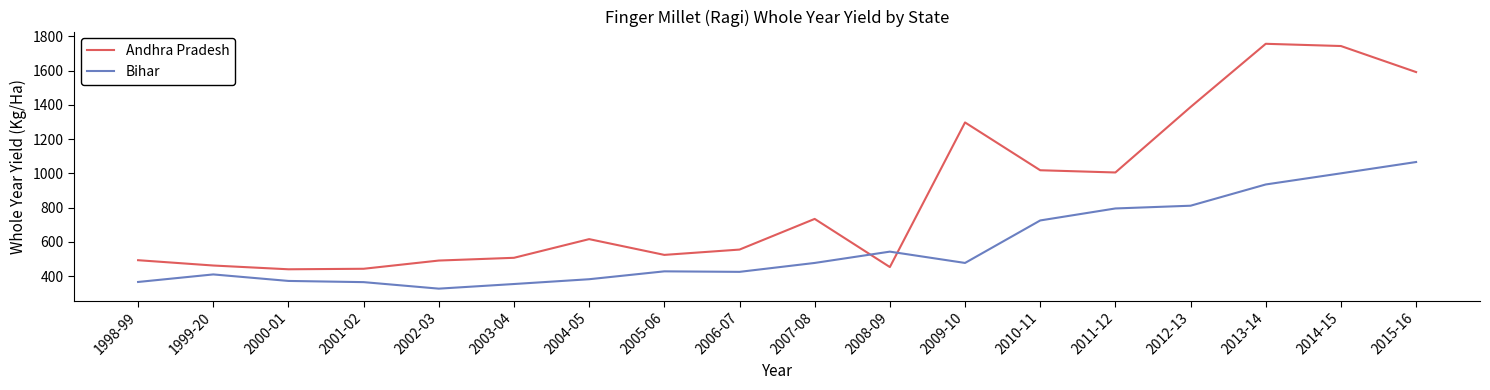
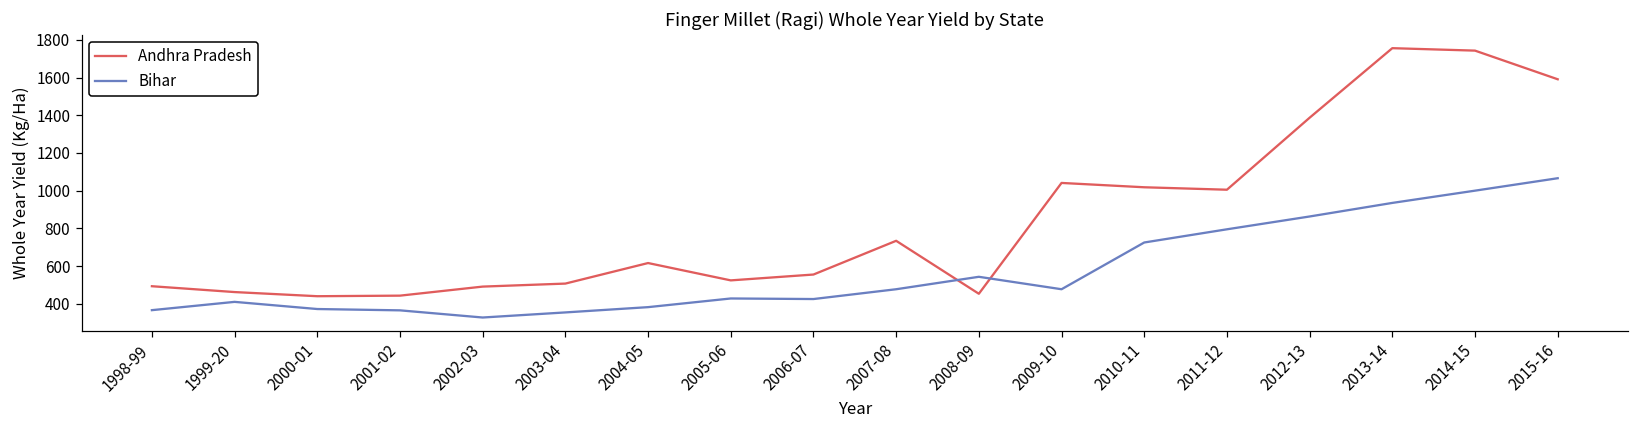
Andhra Pradesh, 2009-10: 1300 -> 1040
Bihar, 2012-13: 810 -> 860
